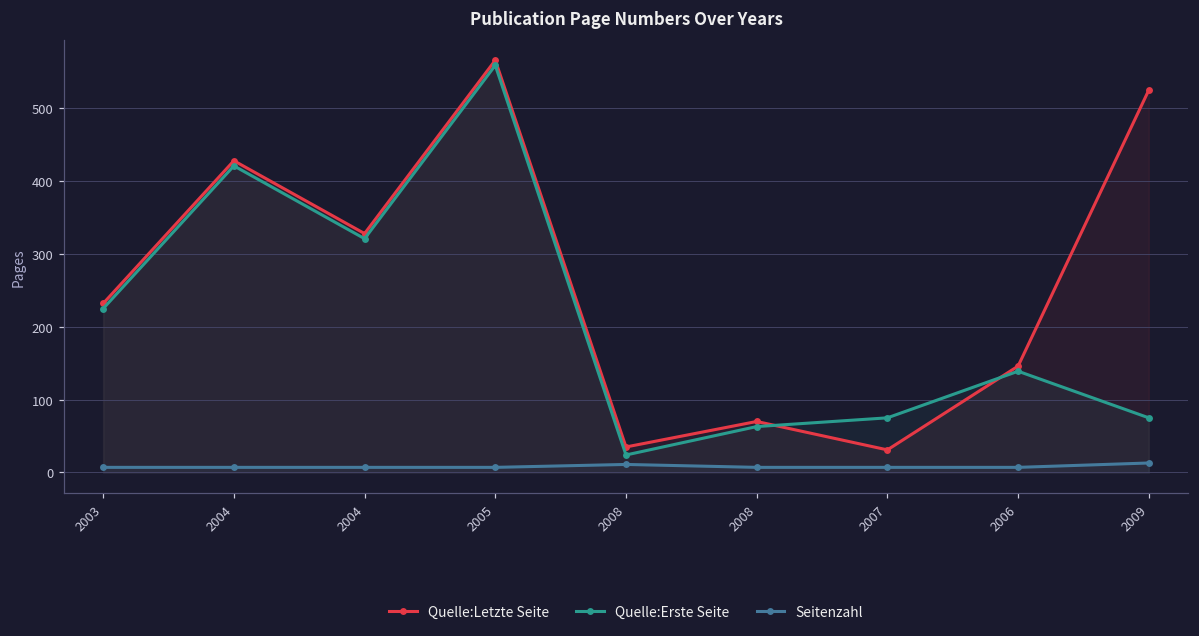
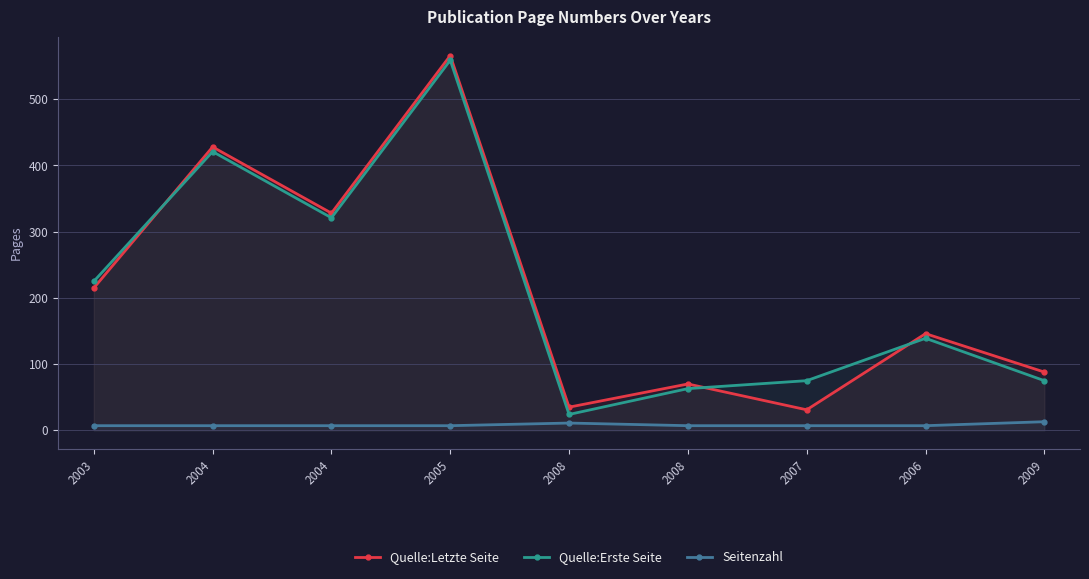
Quelle:Letzte Seite, 2003: 230 -> 220
Quelle:Letzte Seite, 2009: 530 -> 90
